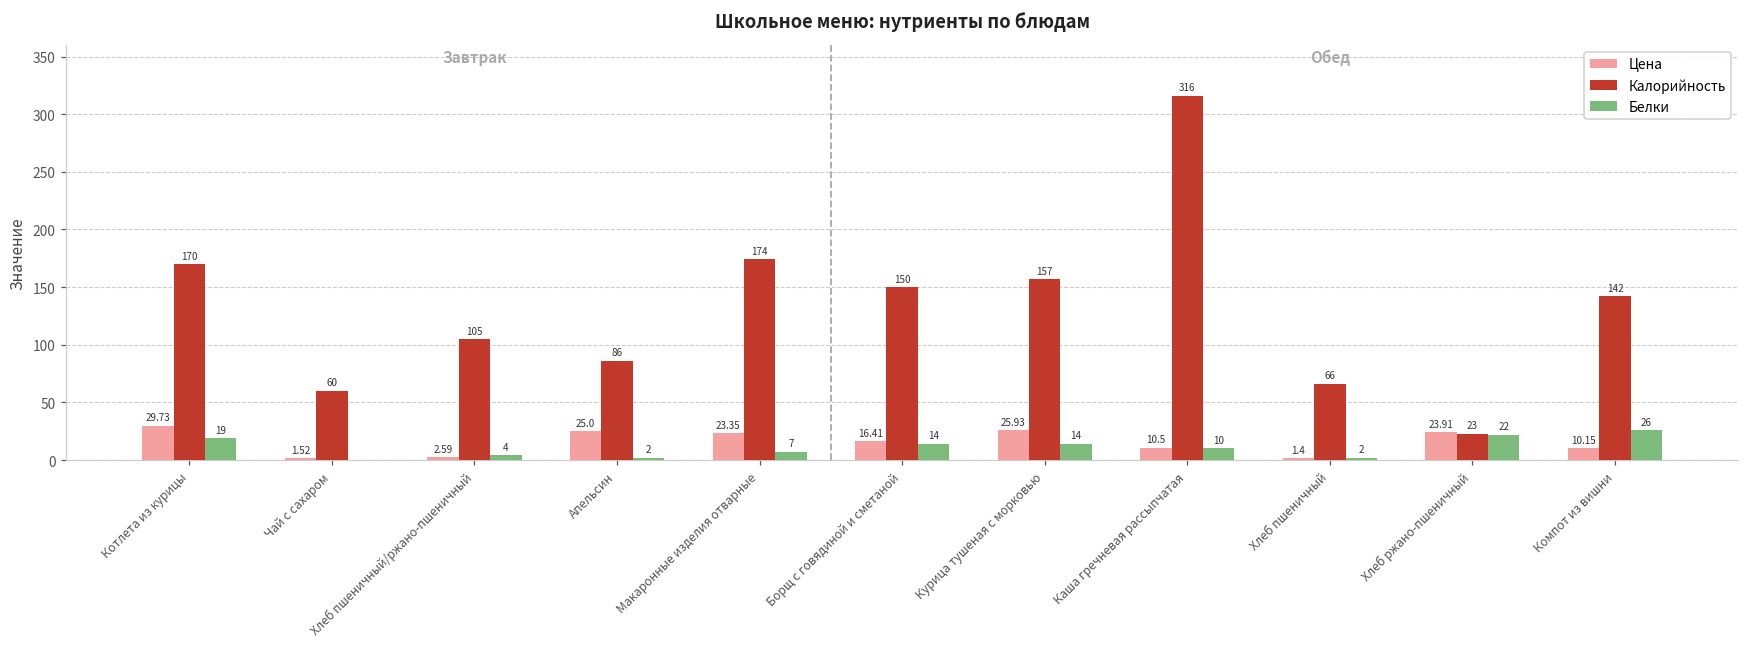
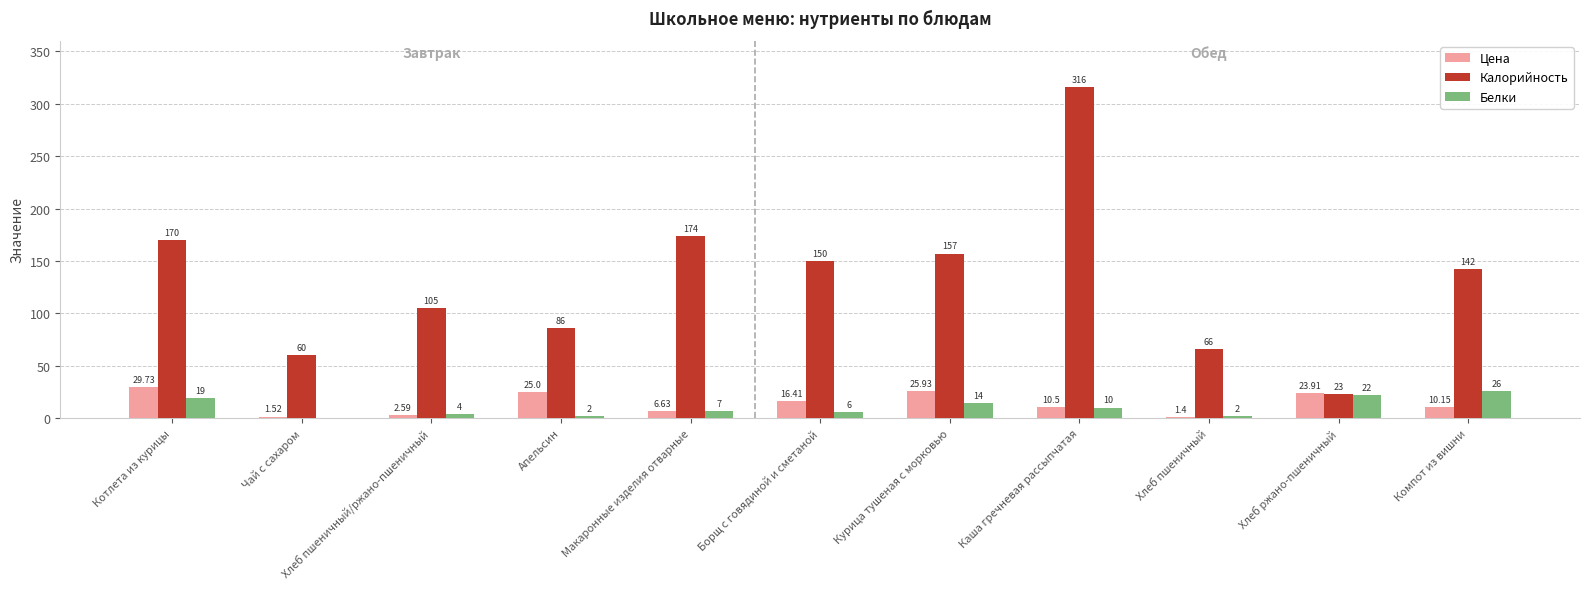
Цена, Макаронные изделия отварные: 23.35 -> 6.63
Белки, Борщ с говядиной и сметаной: 14 -> 6
